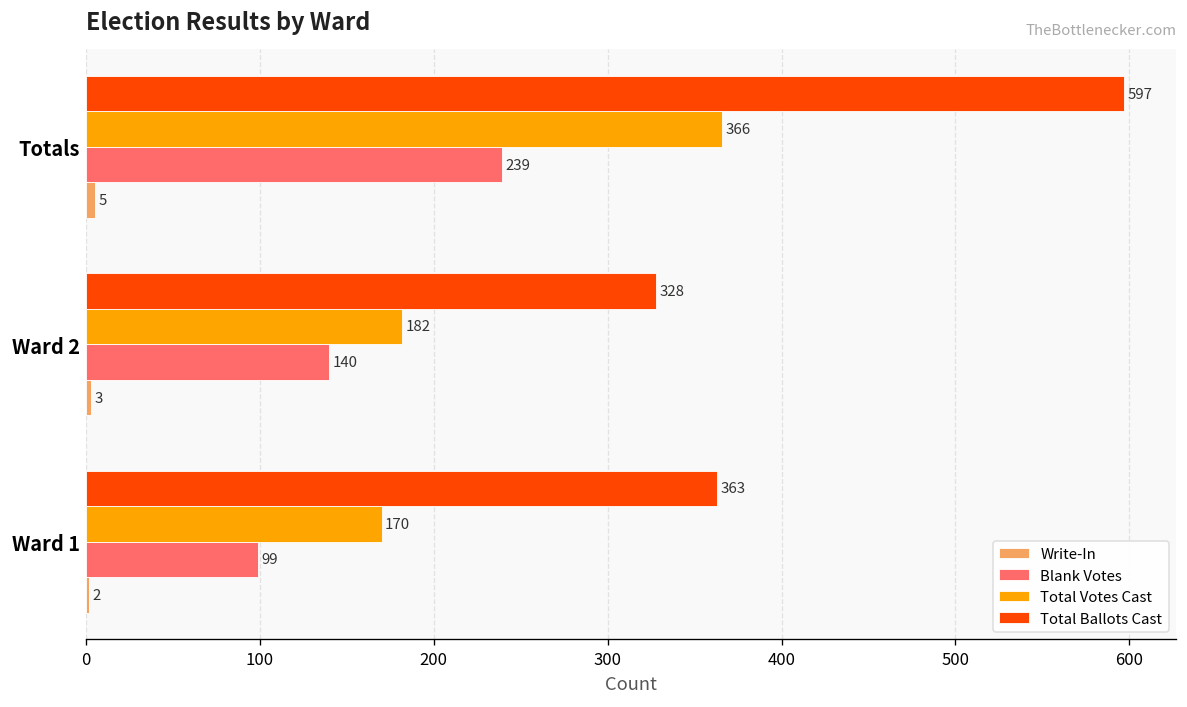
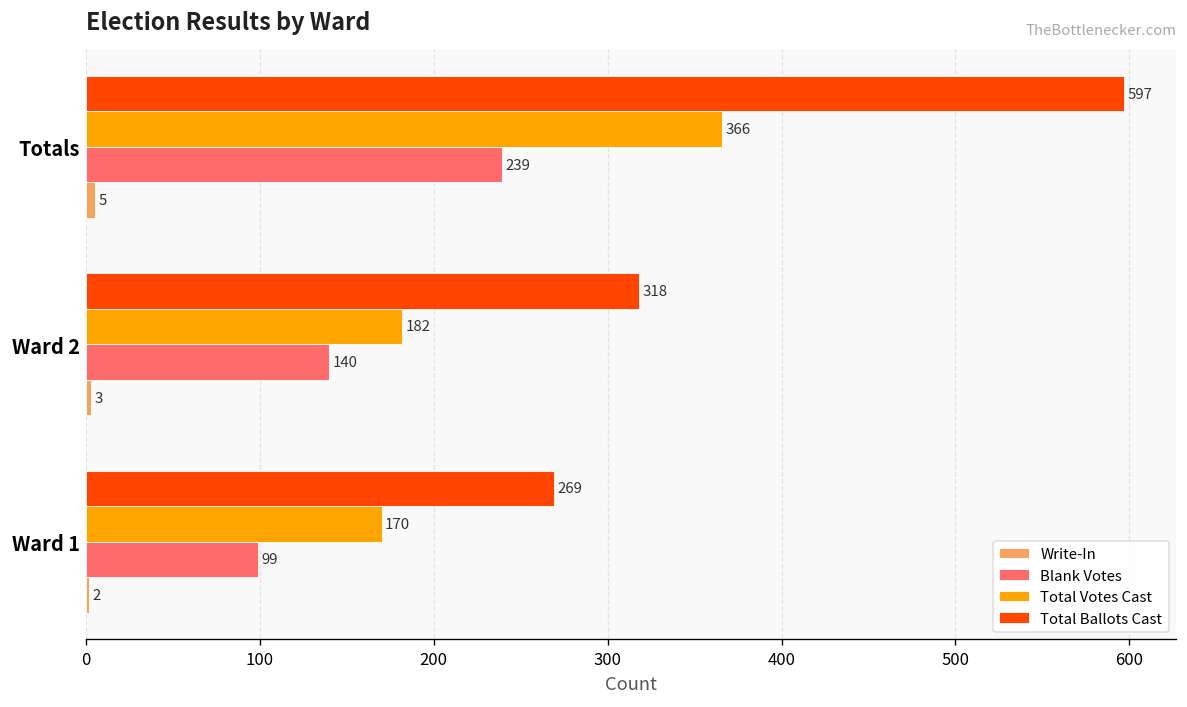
Total Ballots Cast, Ward 2: 328 -> 318
Total Ballots Cast, Ward 1: 363 -> 269
